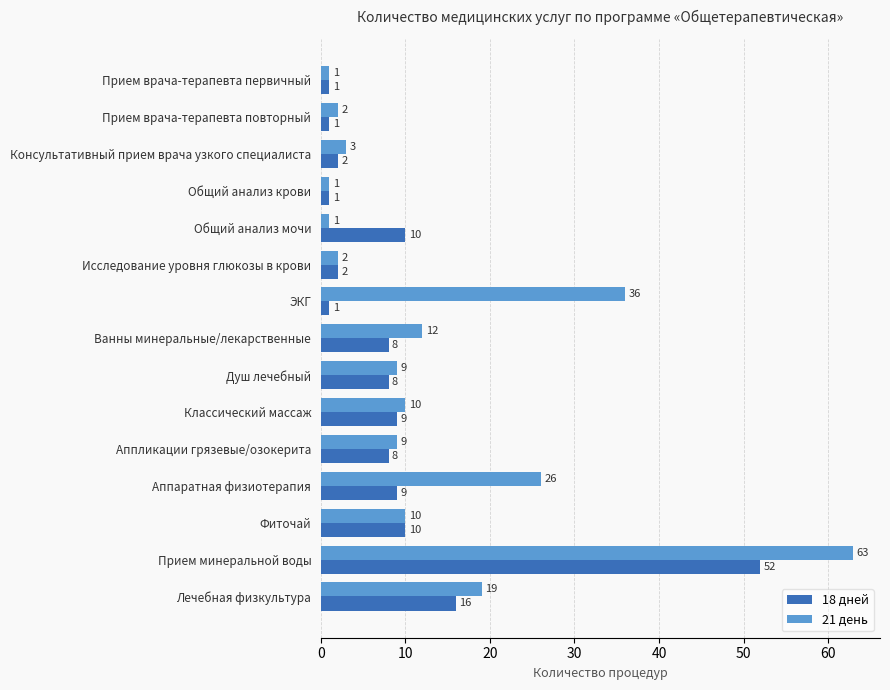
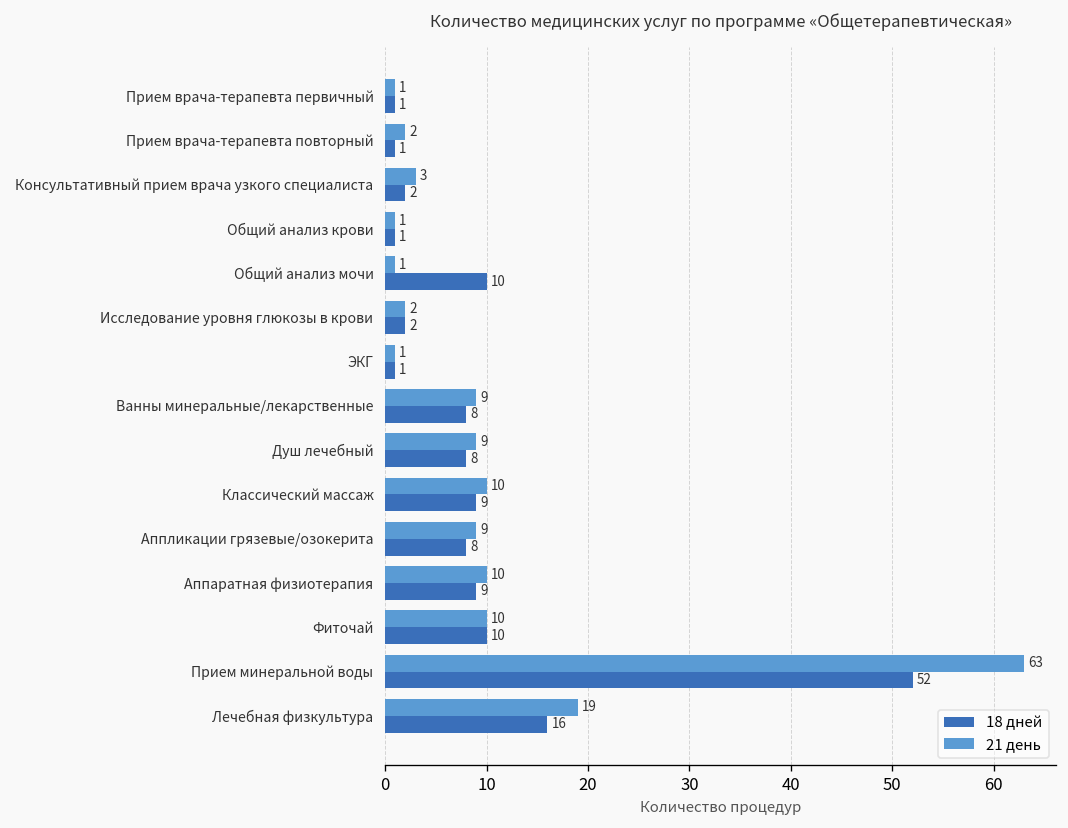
21 день, ЭКГ: 36 -> 1
21 день, Ванны минеральные/лекарственные: 12 -> 9
21 день, Аппаратная физиотерапия: 26 -> 10
